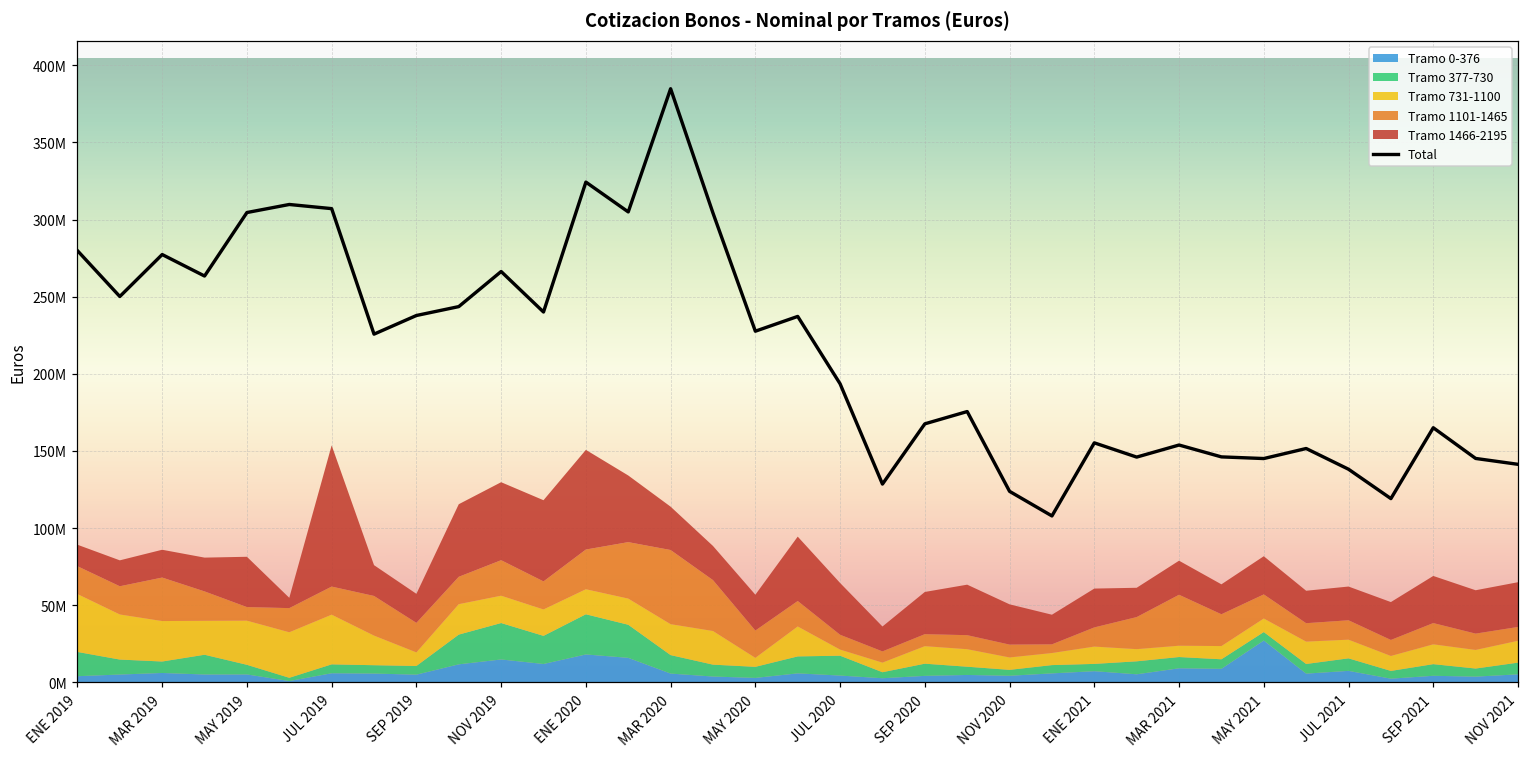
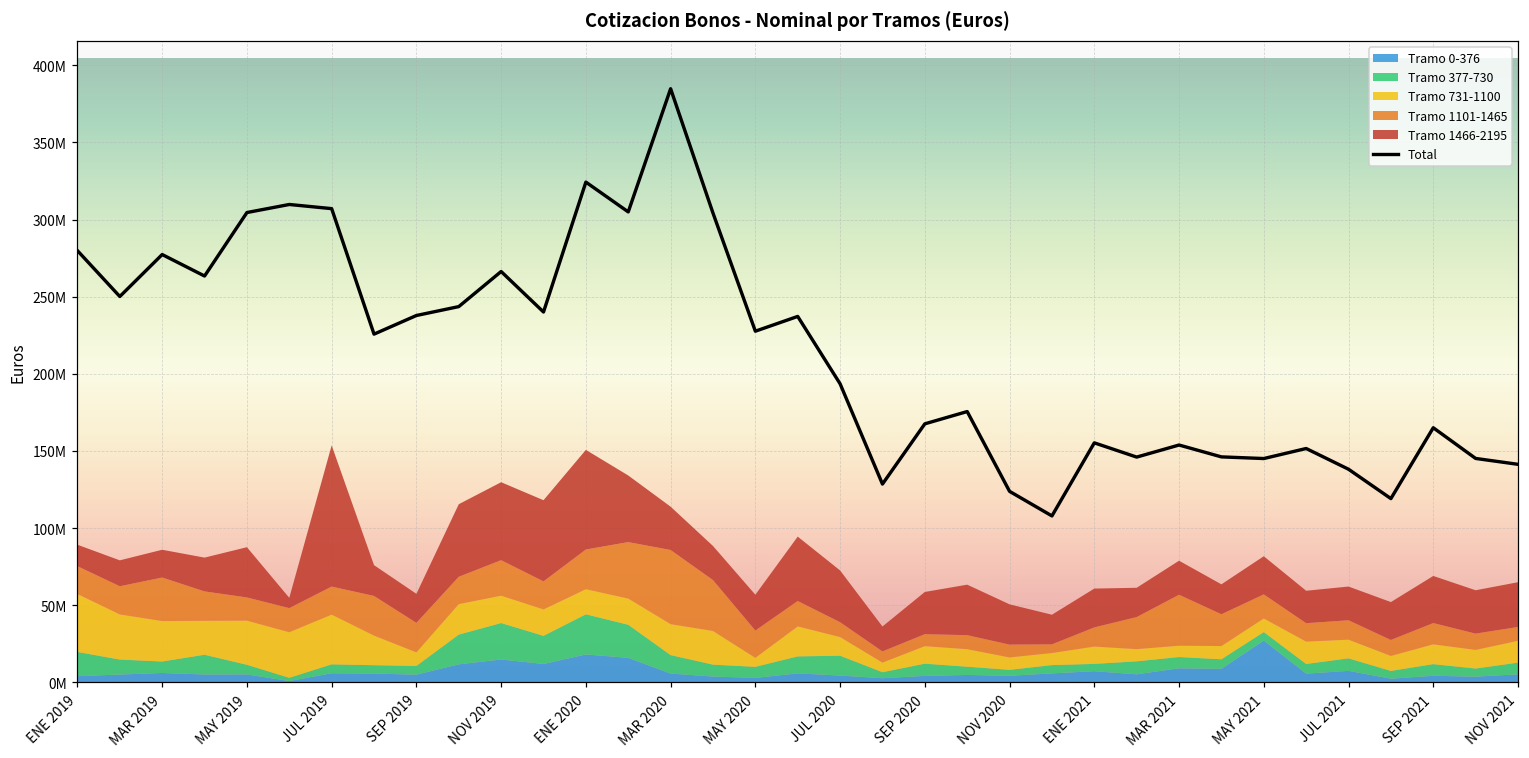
Tramo 1101-1465, MAY 2019: 9000000 -> 15000000
Tramo 731-1100, JUL 2020: 4000000 -> 12000000
